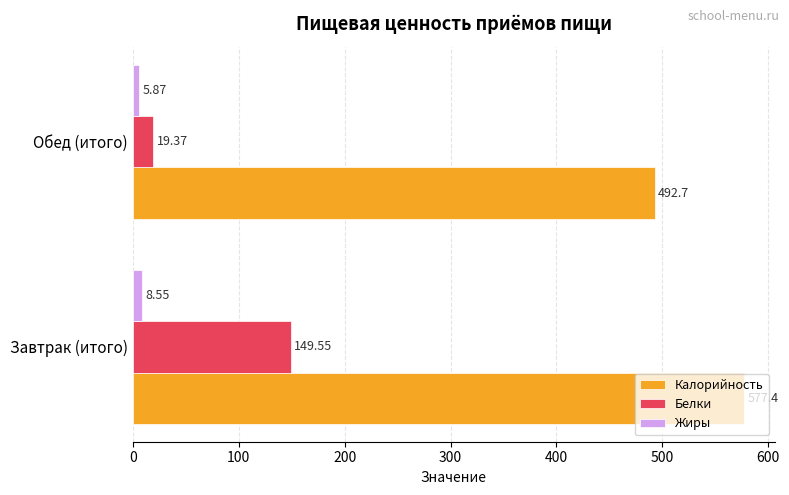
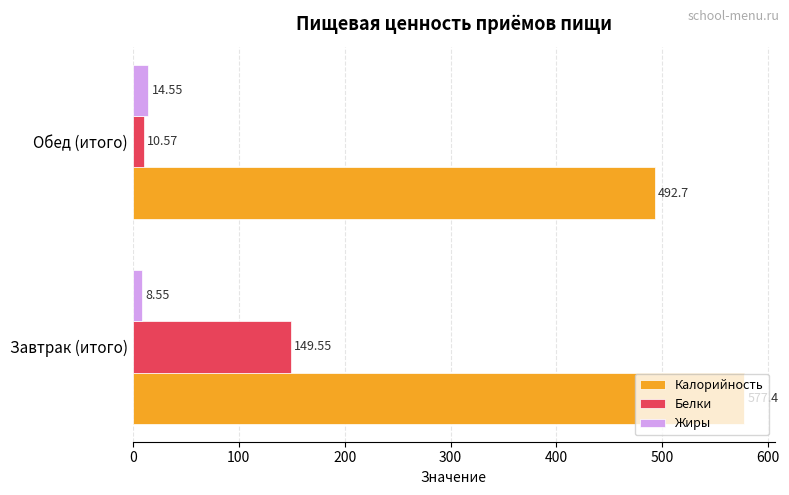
Жиры, Обед (итого): 5.87 -> 14.55
Белки, Обед (итого): 19.37 -> 10.57
